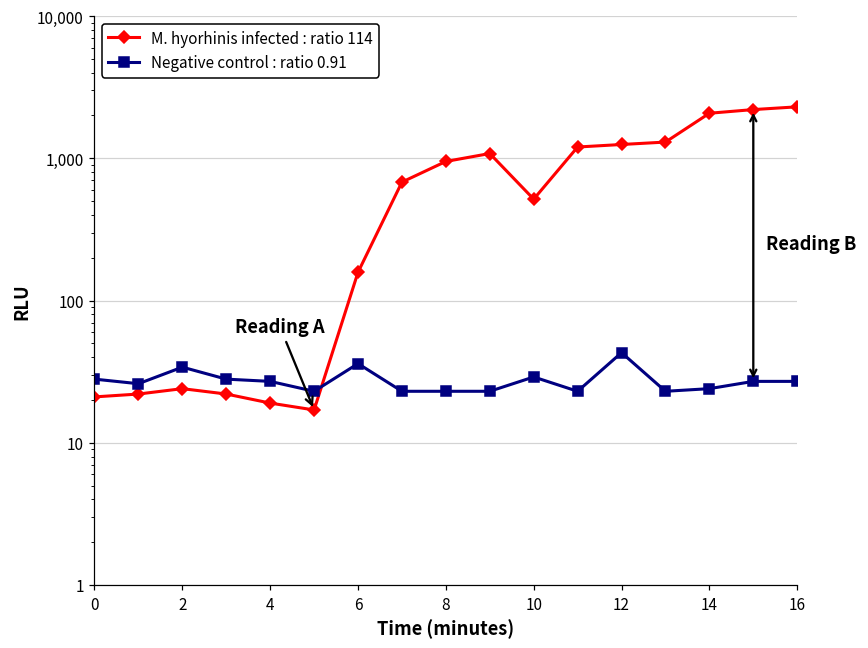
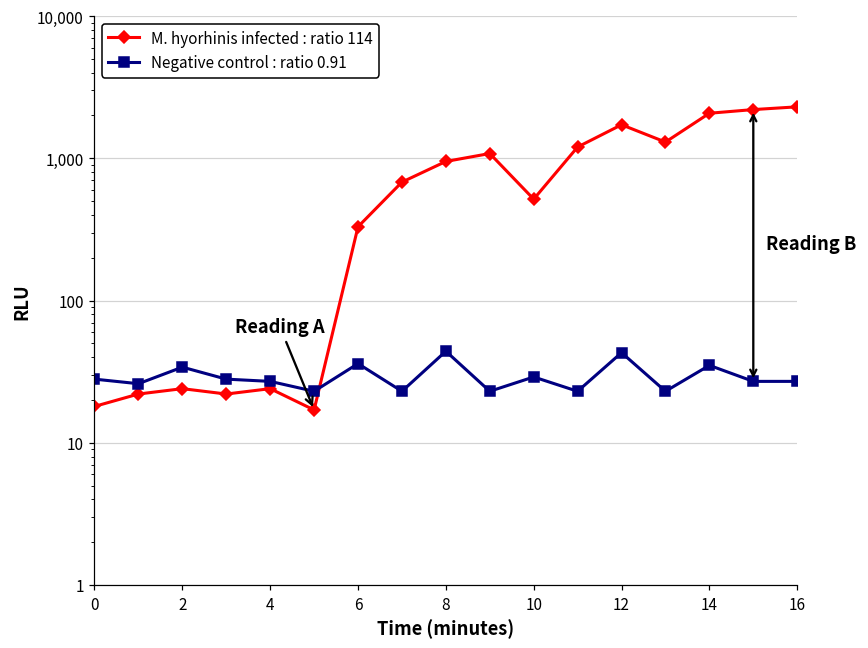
M. hyorhinis infected : ratio 114, 0: 21 -> 18
M. hyorhinis infected : ratio 114, 4: 19 -> 24
M. hyorhinis infected : ratio 114, 6: 160 -> 330
Negative control : ratio 0.91, 8: 23 -> 44
M. hyorhinis infected : ratio 114, 12: 1,300 -> 1,700
Negative control : ratio 0.91, 14: 24 -> 35
